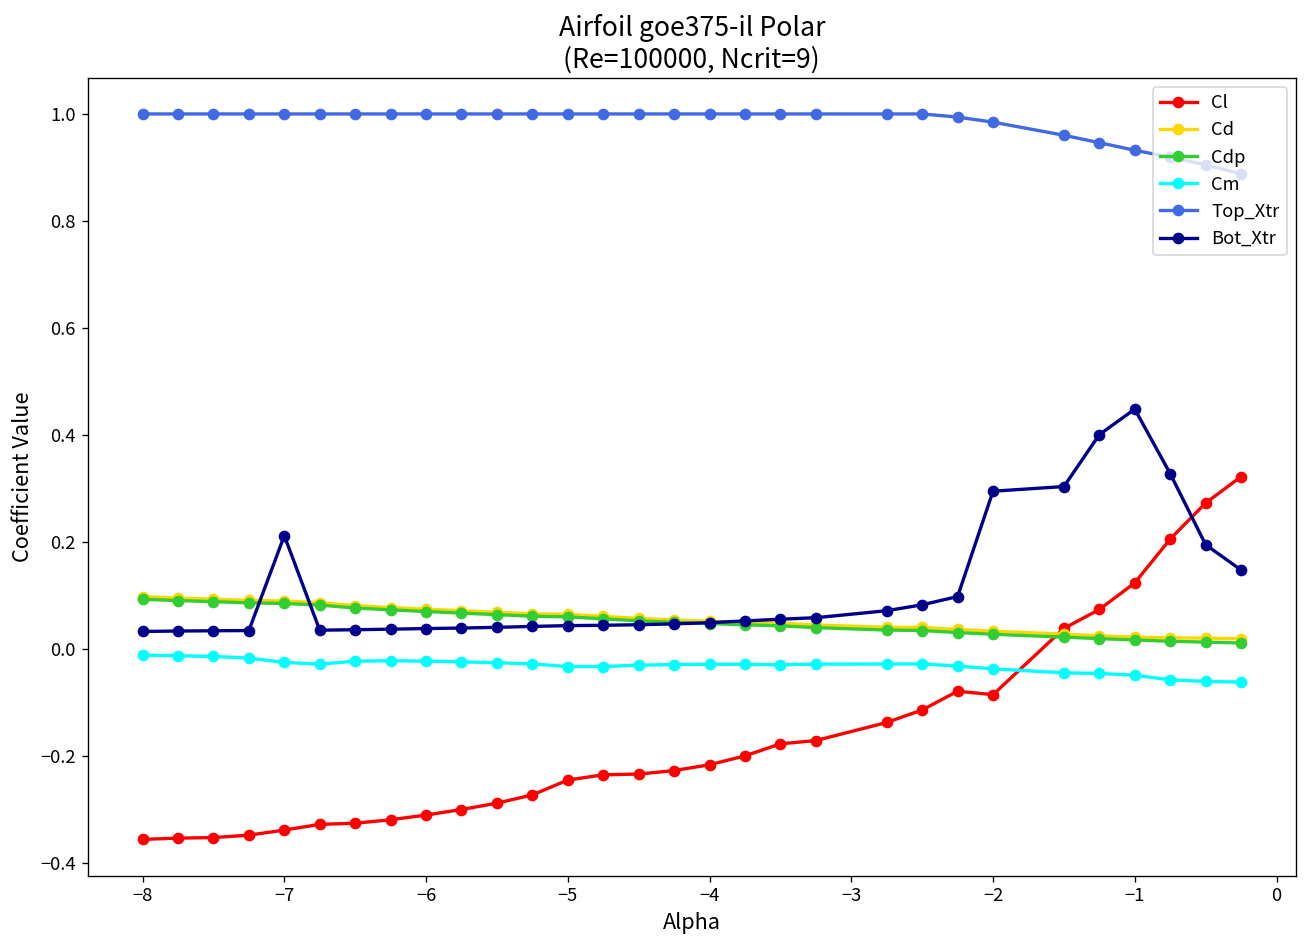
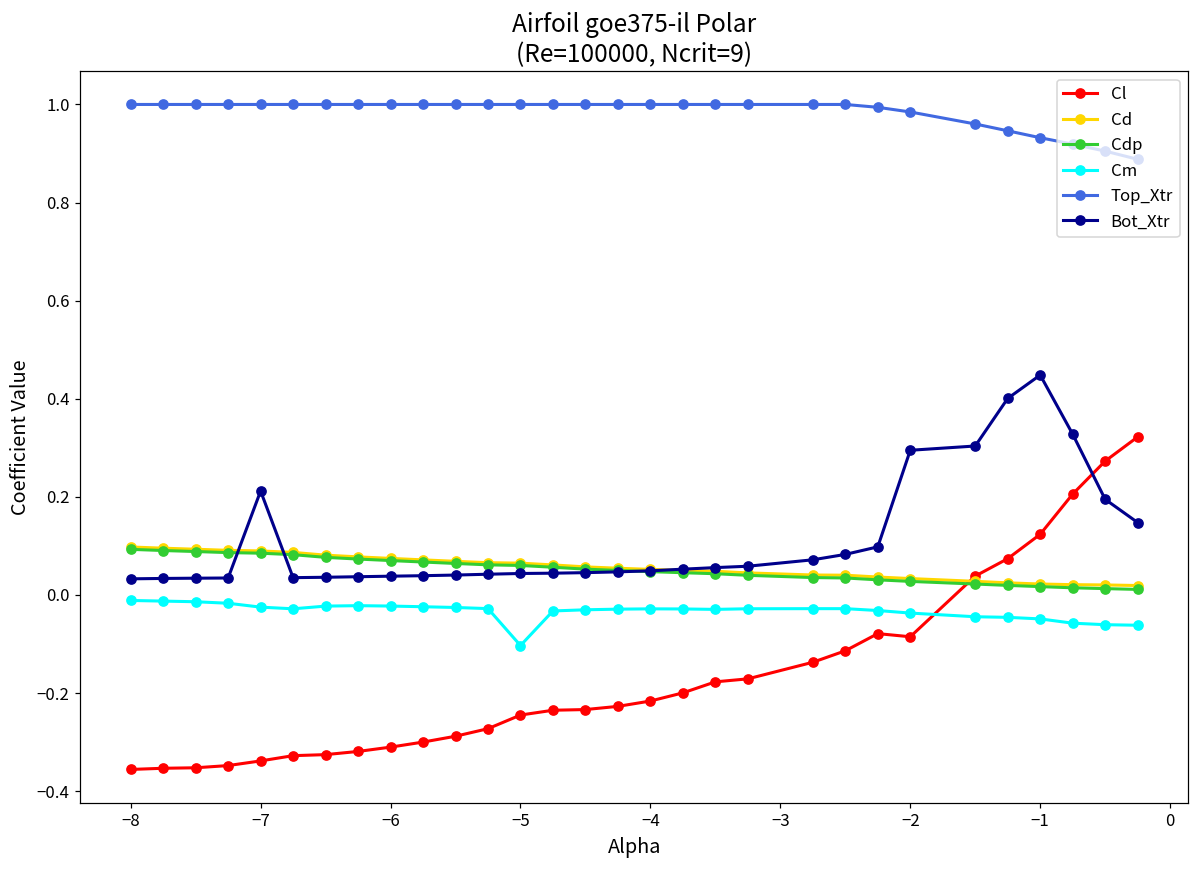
Cm, −5: -0.03 -> -0.10
